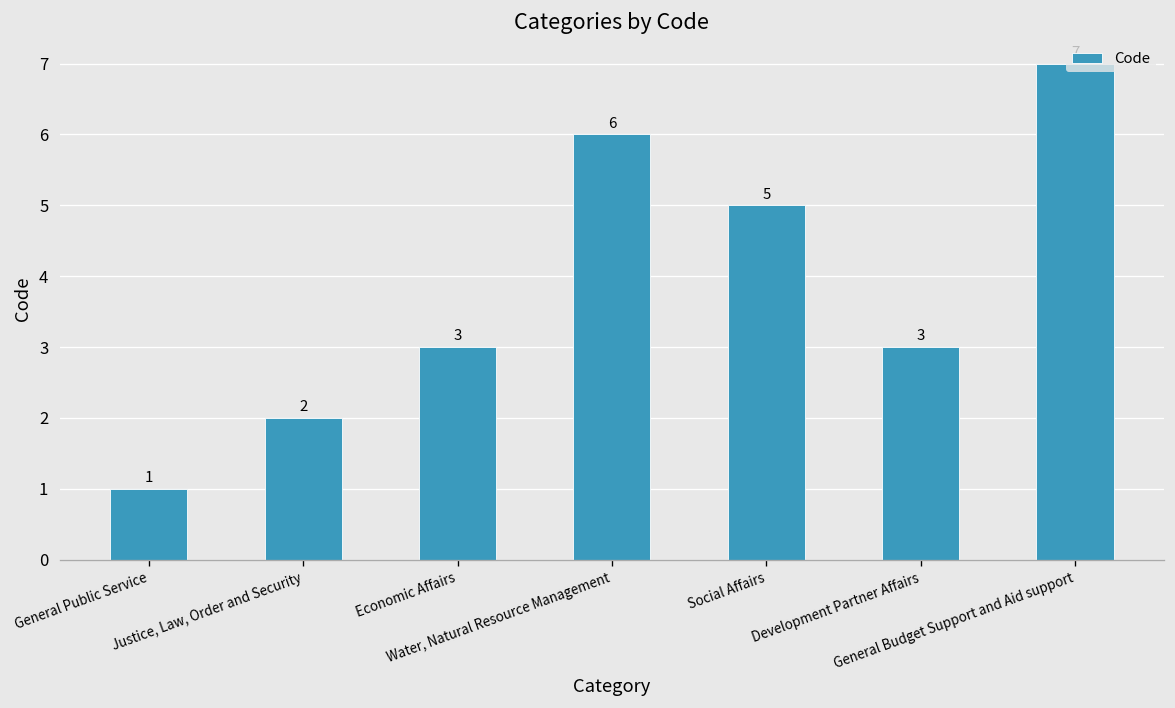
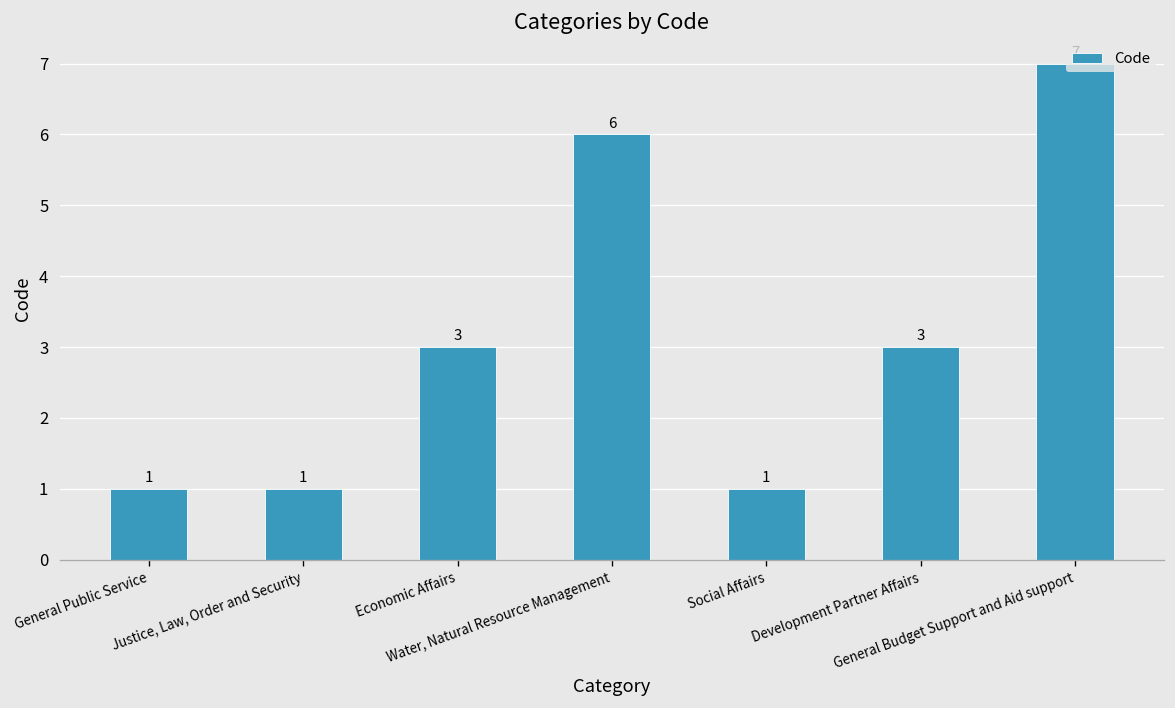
Justice, Law, Order and Security: 2 -> 1
Social Affairs: 5 -> 1
